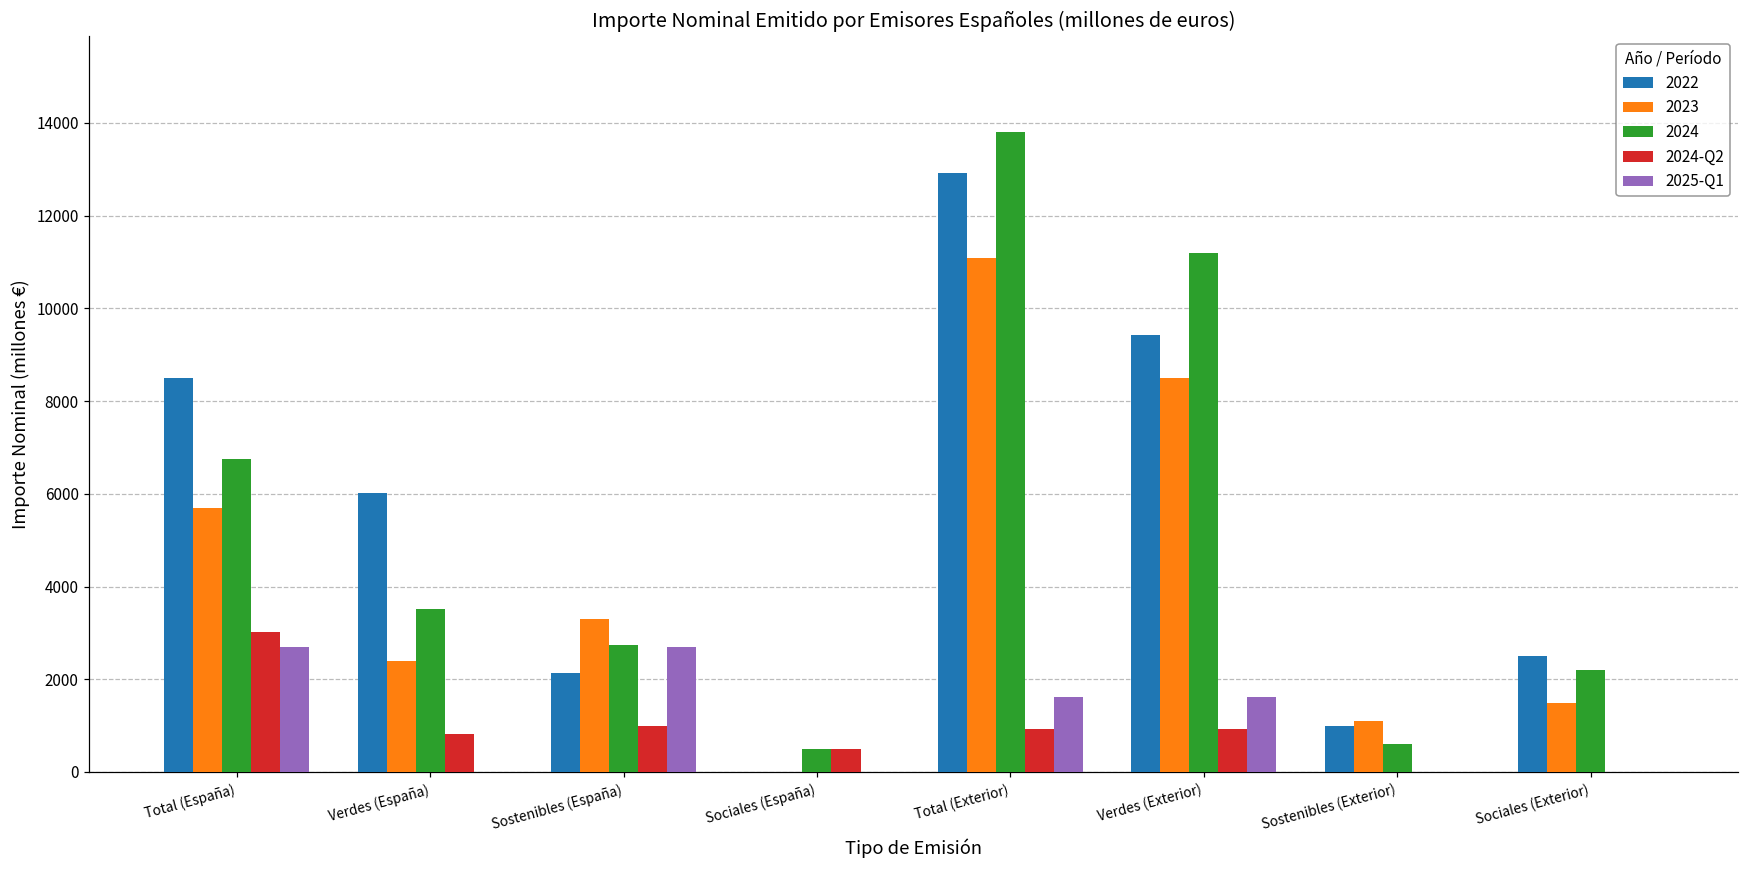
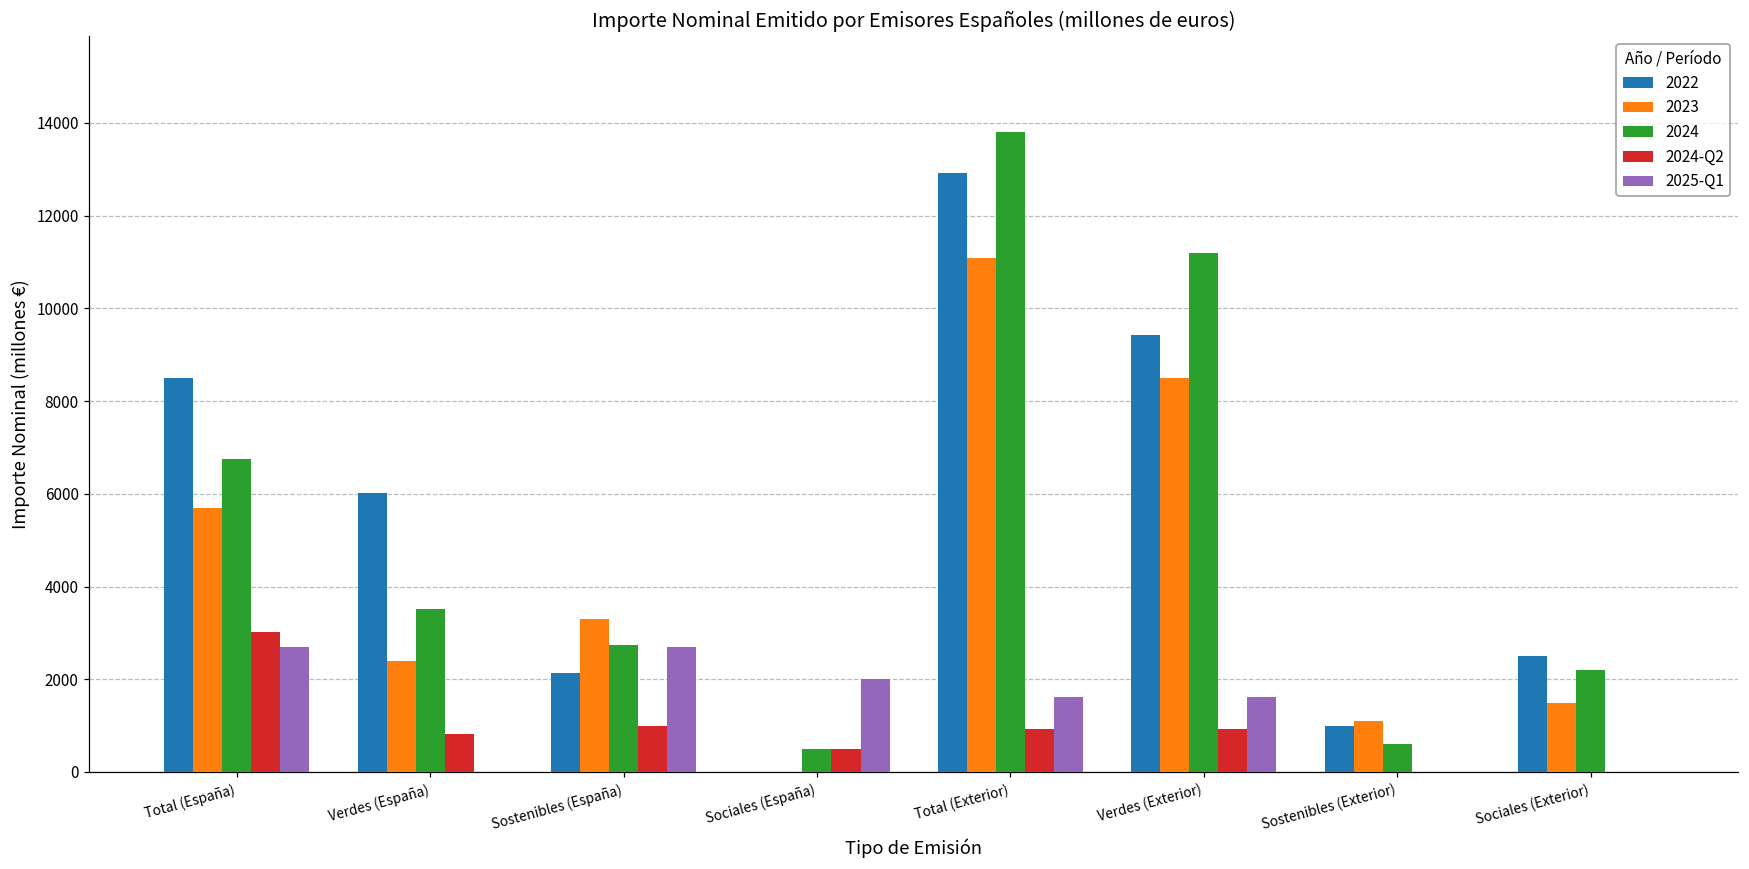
2025-Q1, Sociales (España): 0 -> 2000
